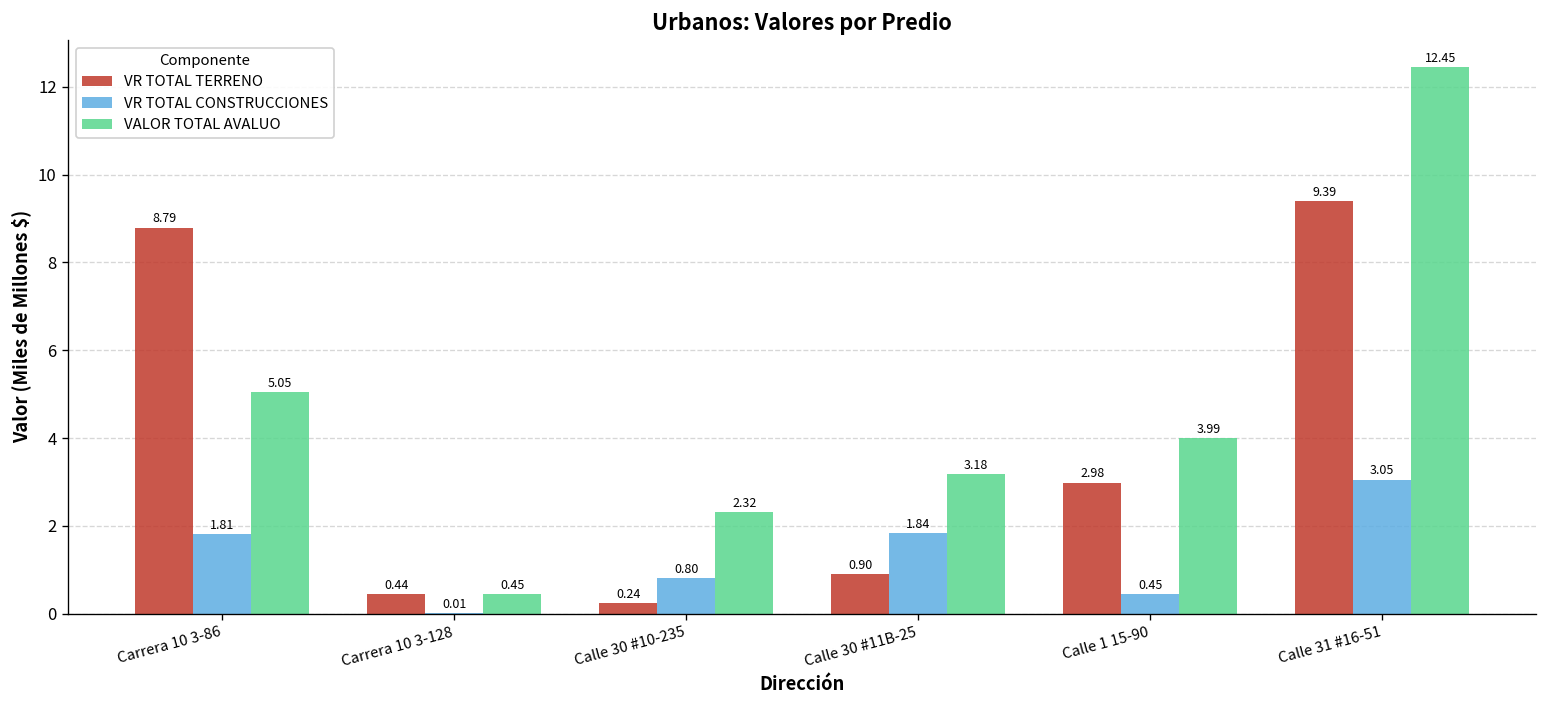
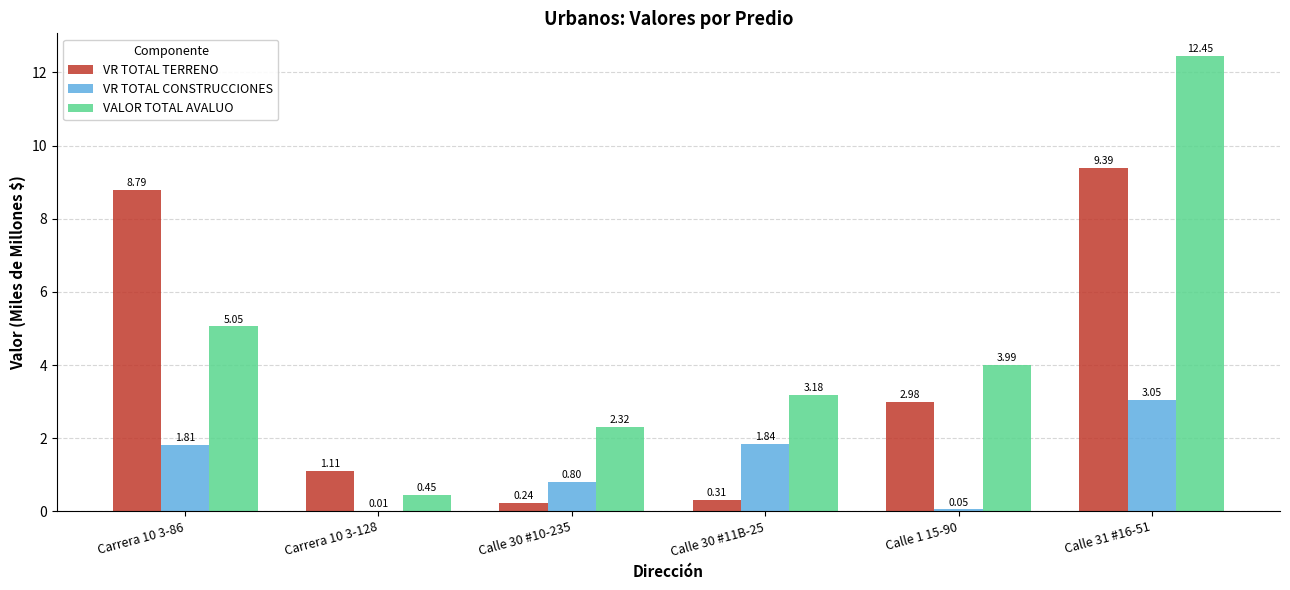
VR TOTAL TERRENO, Carrera 10 3-128: 0.44 -> 1.11
VR TOTAL TERRENO, Calle 30 #11B-25: 0.90 -> 0.31
VR TOTAL CONSTRUCCIONES, Calle 1 15-90: 0.45 -> 0.05
